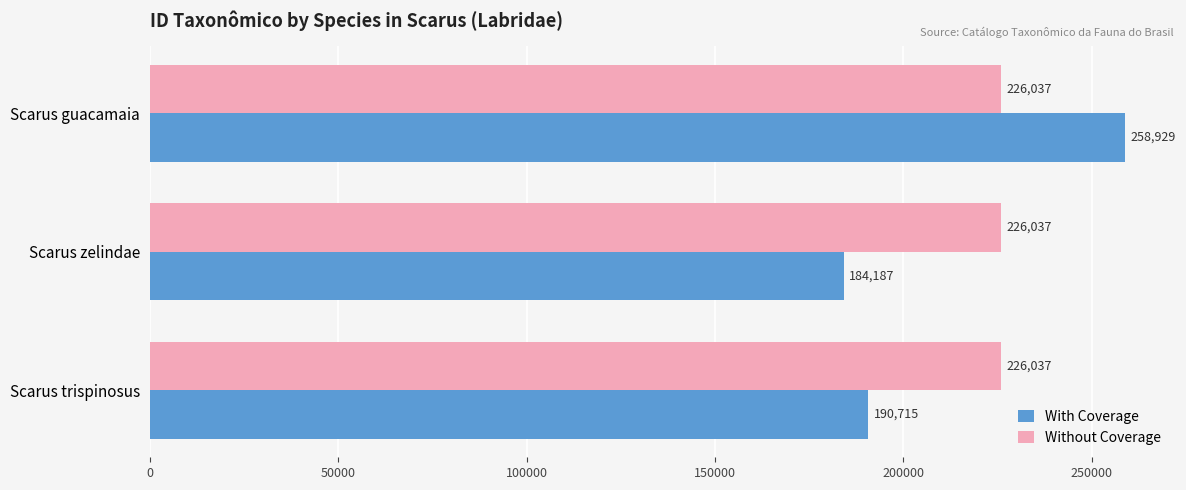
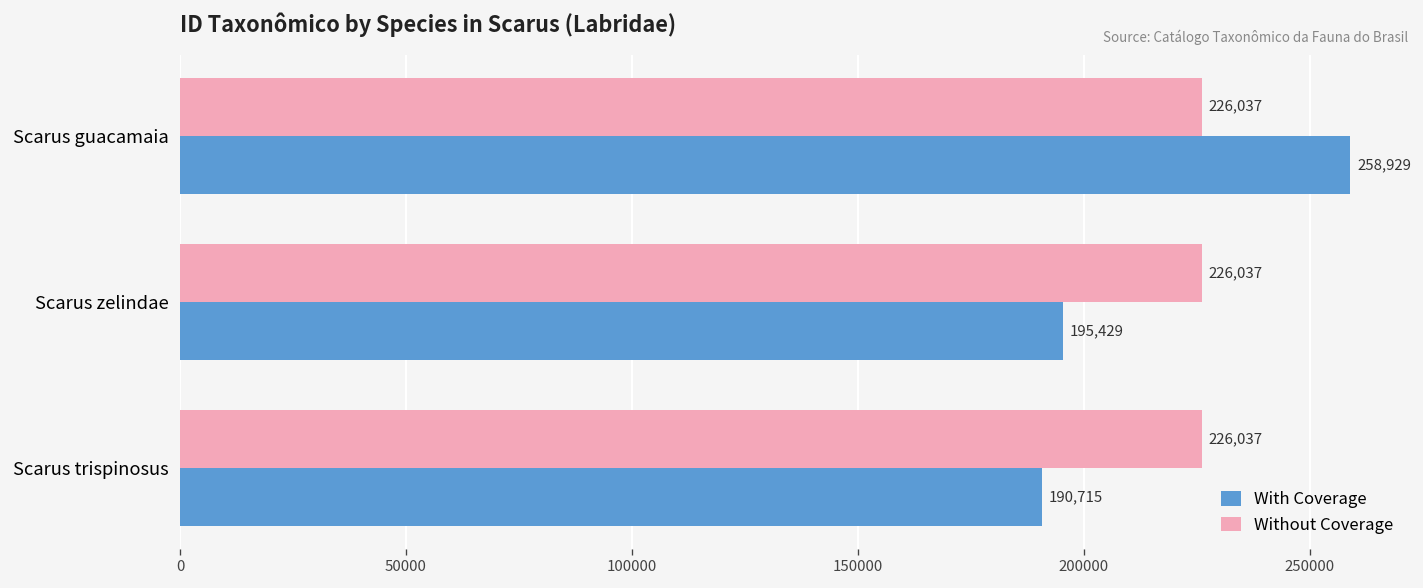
With Coverage, Scarus zelindae: 184,187 -> 195,429
